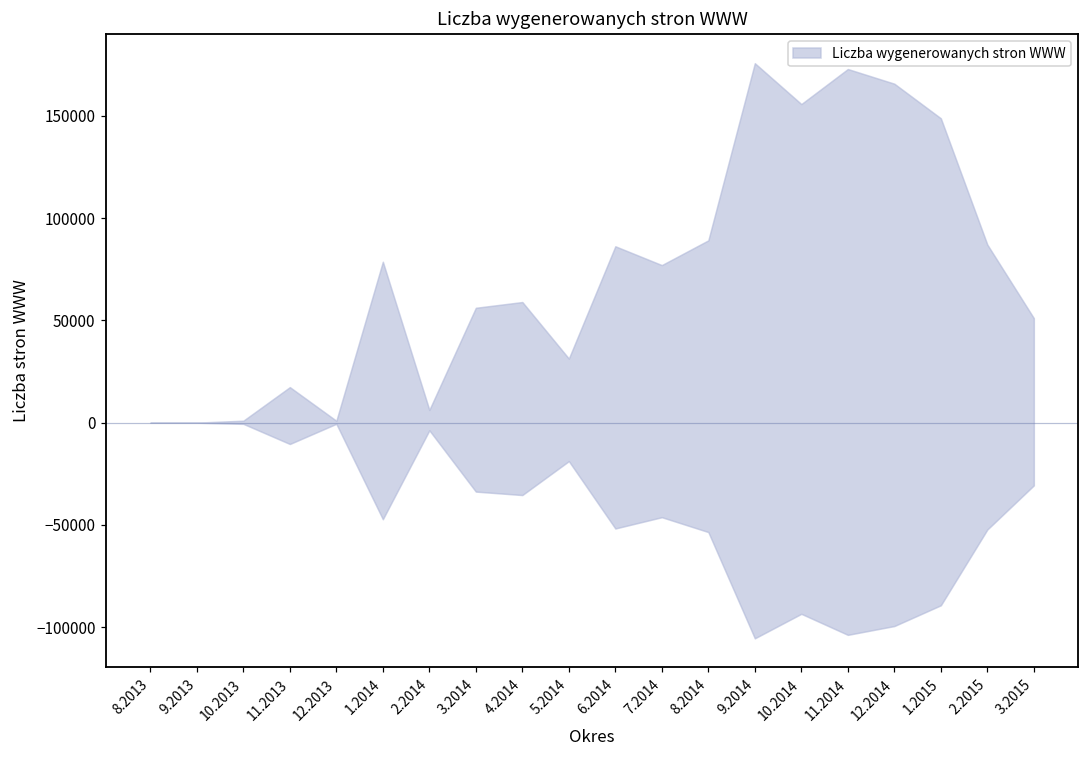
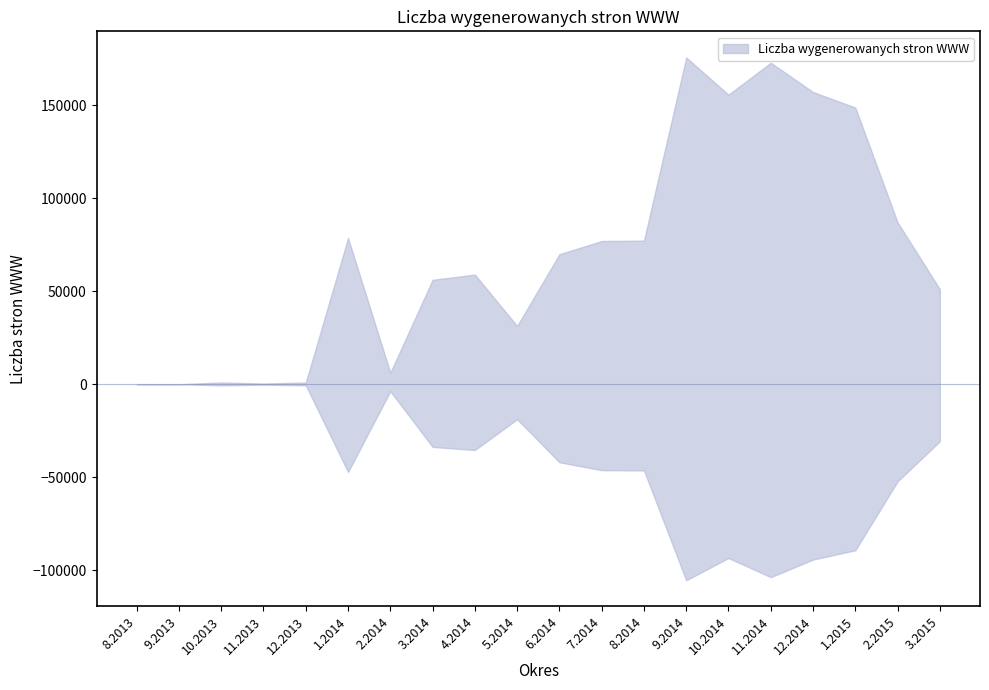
11.2013: 17000 -> 0
6.2014: 86000 -> 70000
8.2014: 89000 -> 77000
12.2014: 166000 -> 157000
